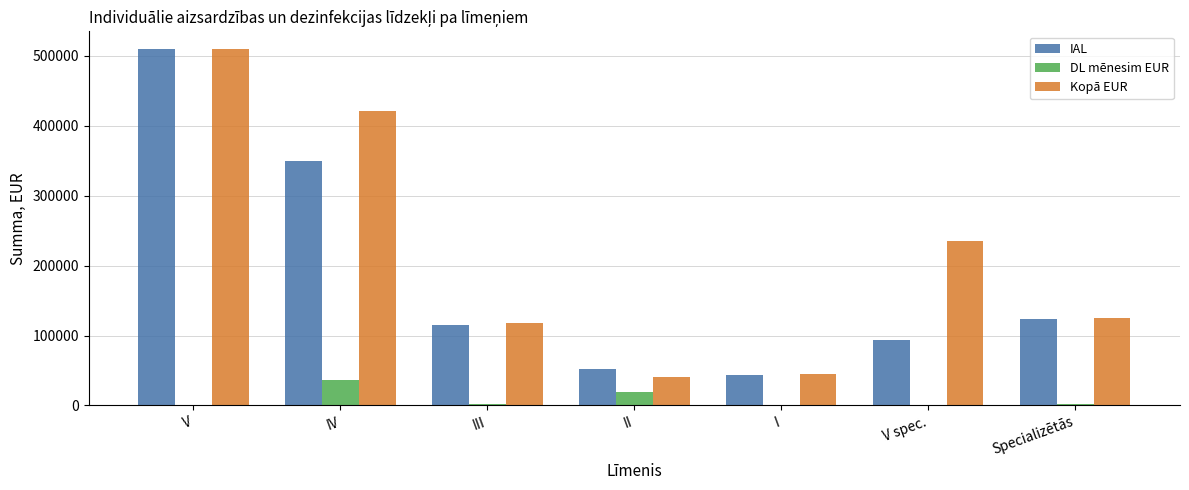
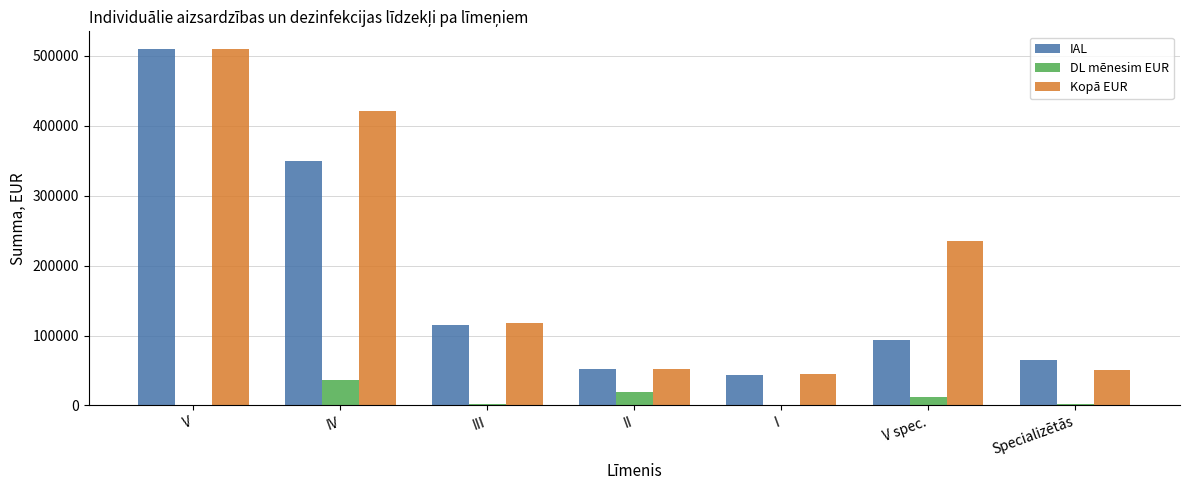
Kopā EUR, II: 40000 -> 50000
DL mēnesim EUR, V spec.: 0 -> 10000
IAL, Specializētās: 120000 -> 60000
Kopā EUR, Specializētās: 130000 -> 50000
